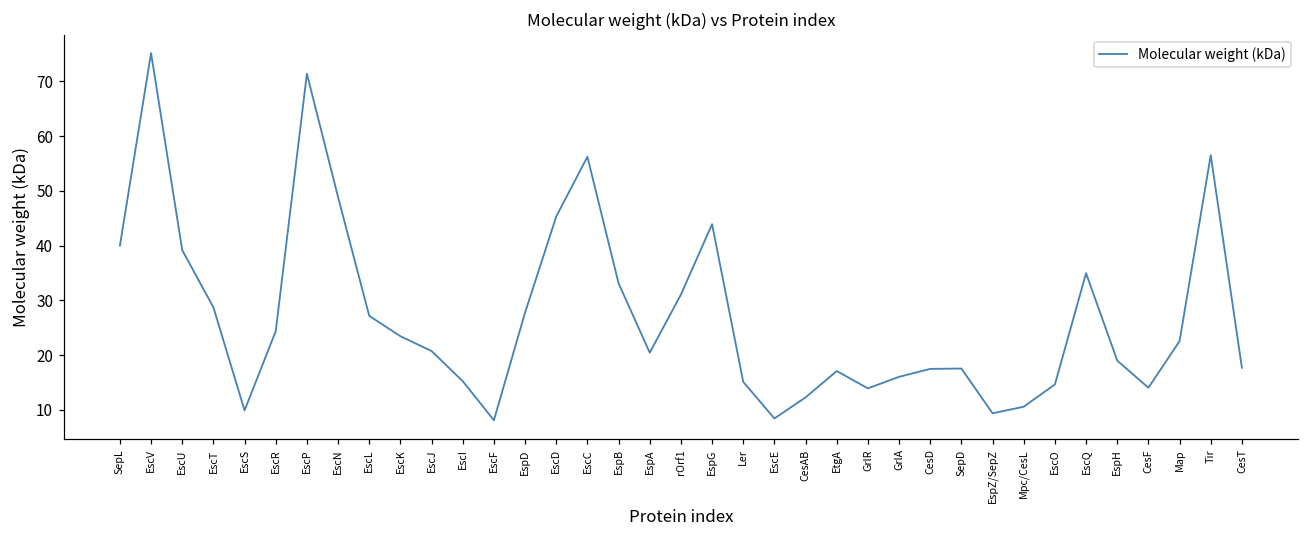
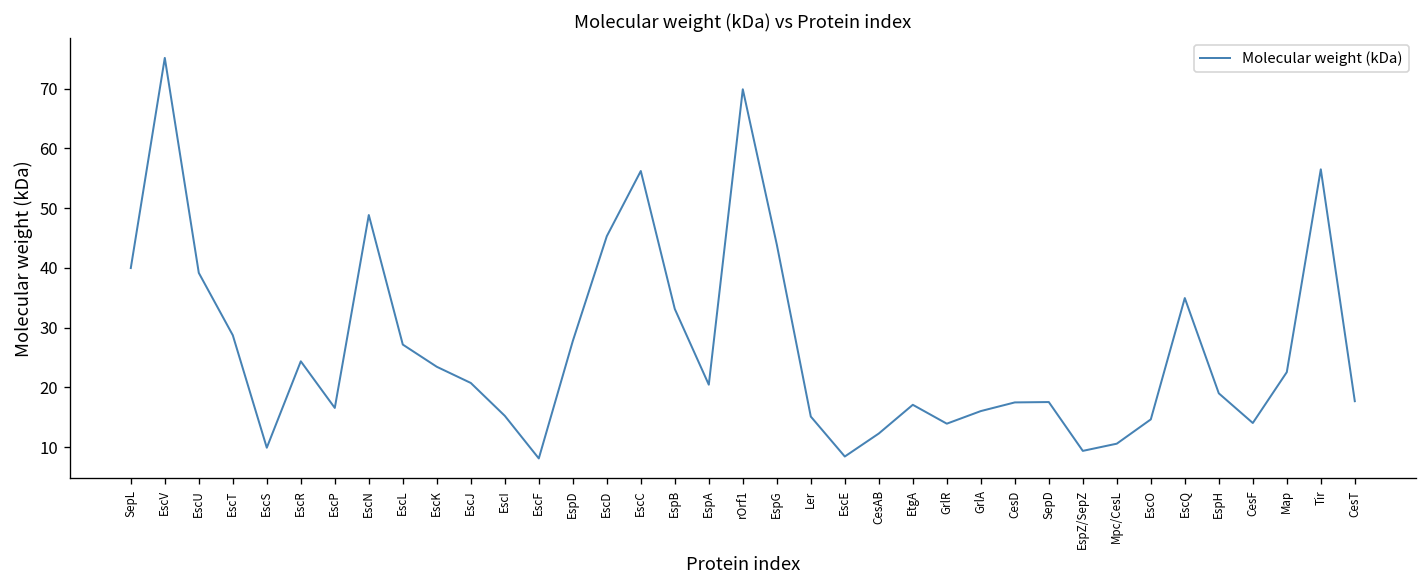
EscP: 71 -> 17
rOrf1: 31 -> 70
